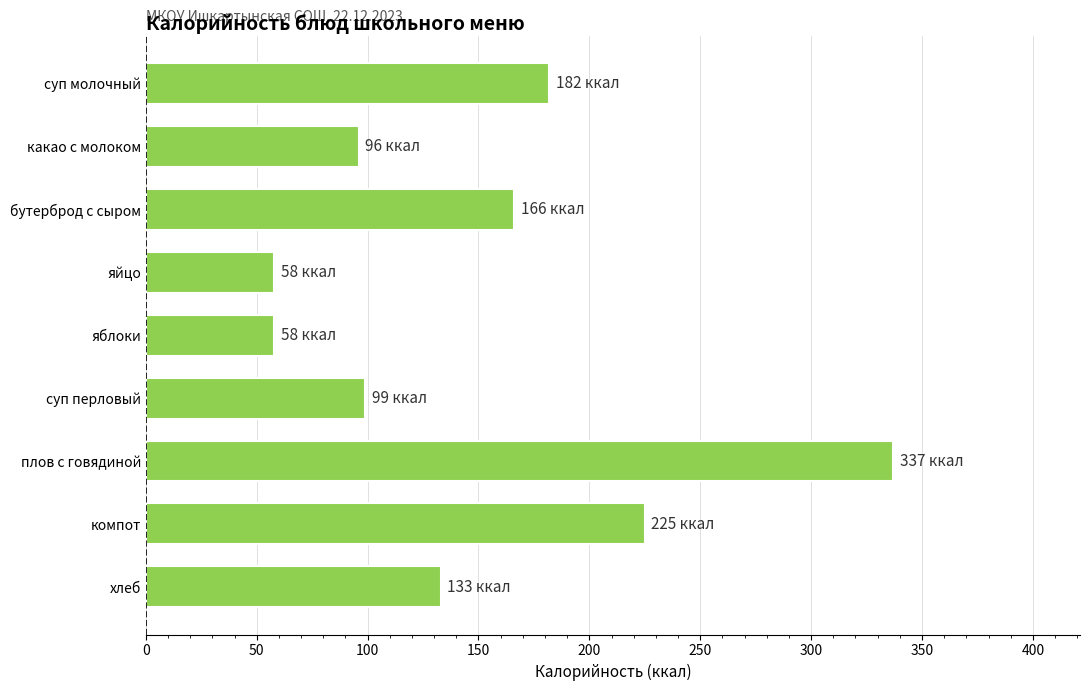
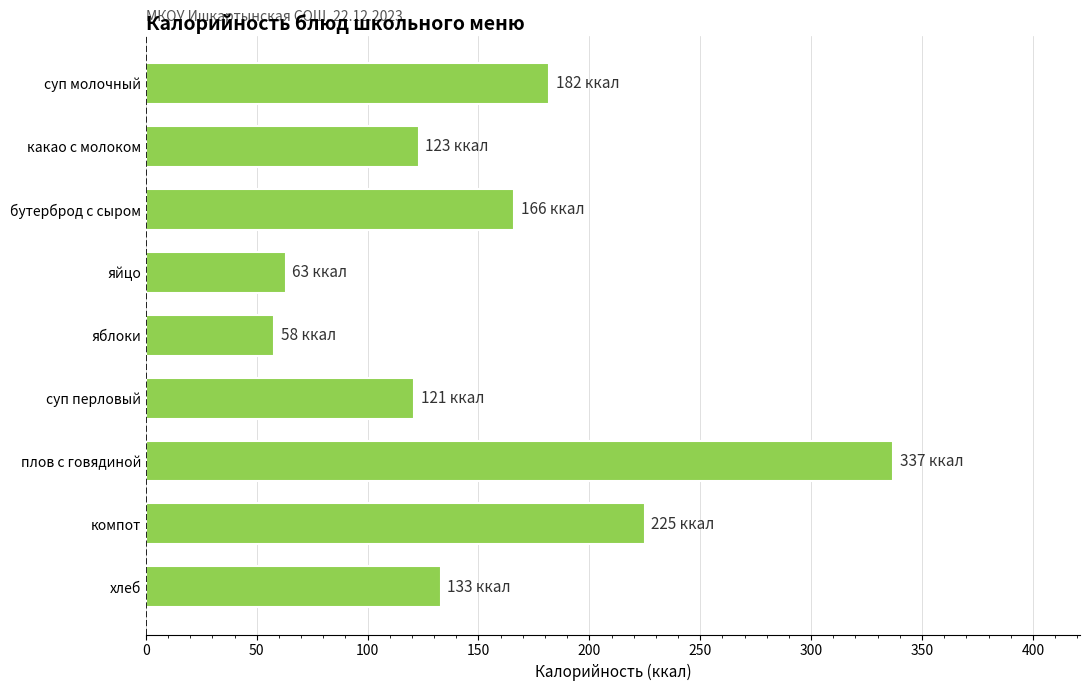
какао с молоком: 96 -> 123
яйцо: 58 -> 63
суп перловый: 99 -> 121
